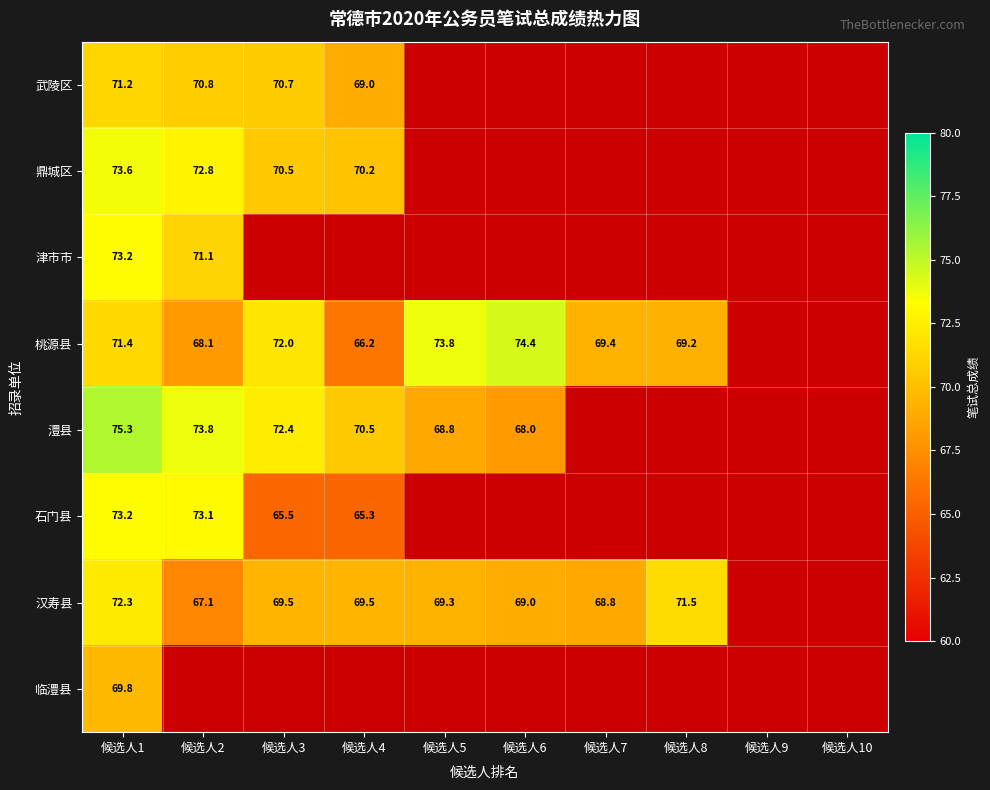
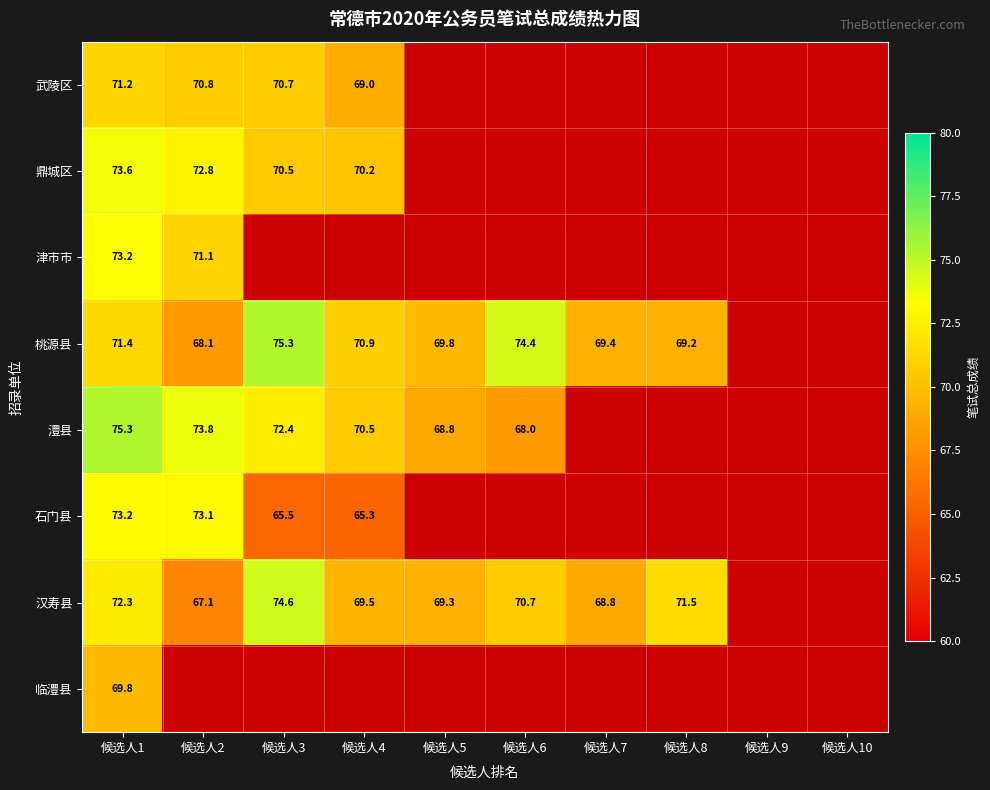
桃源县, 候选人3: 72.0 -> 75.3
桃源县, 候选人4: 66.2 -> 70.9
桃源县, 候选人5: 73.8 -> 69.8
汉寿县, 候选人3: 69.5 -> 74.6
汉寿县, 候选人6: 69.0 -> 70.7
